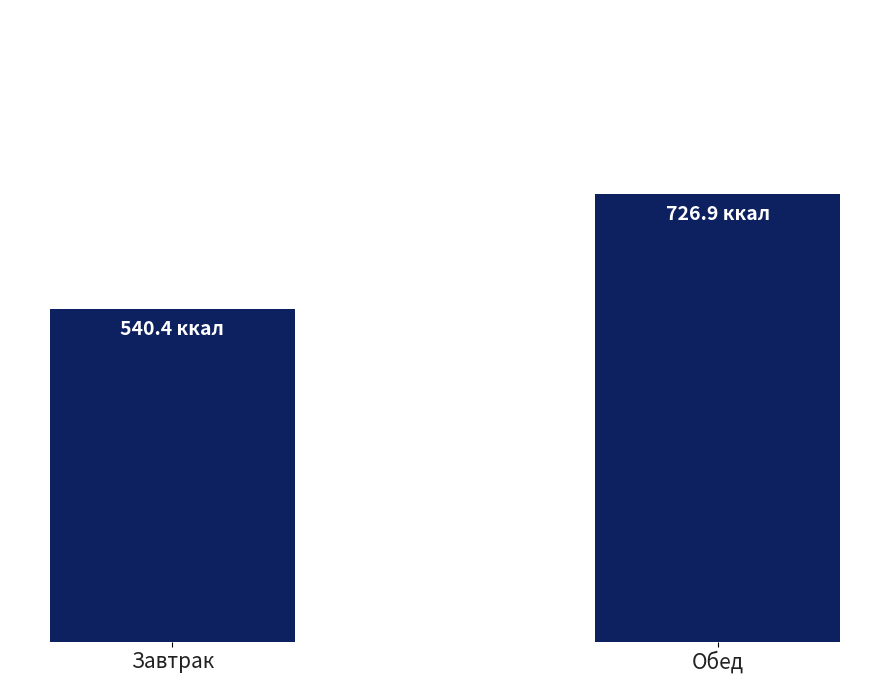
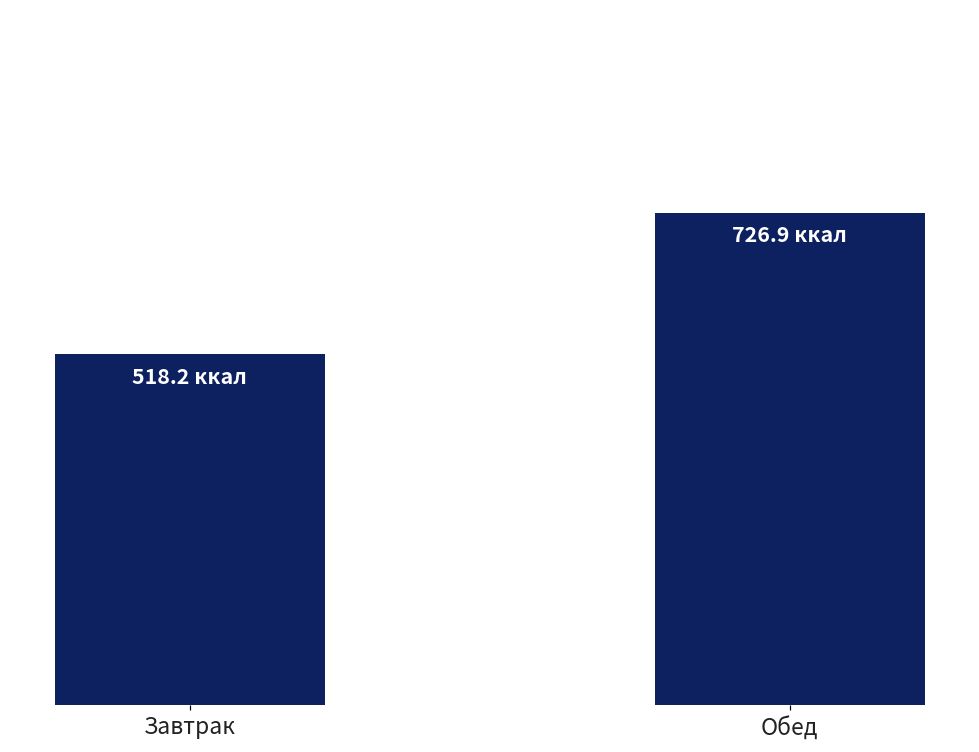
Завтрак: 540.4 -> 518.2
